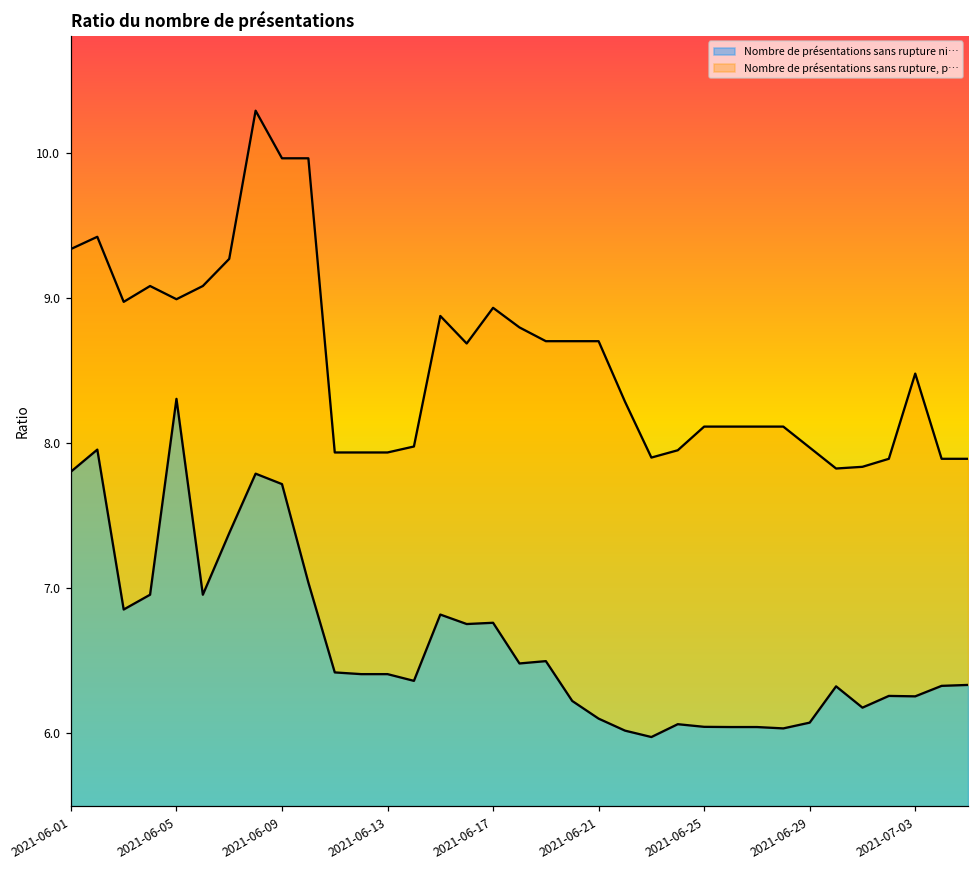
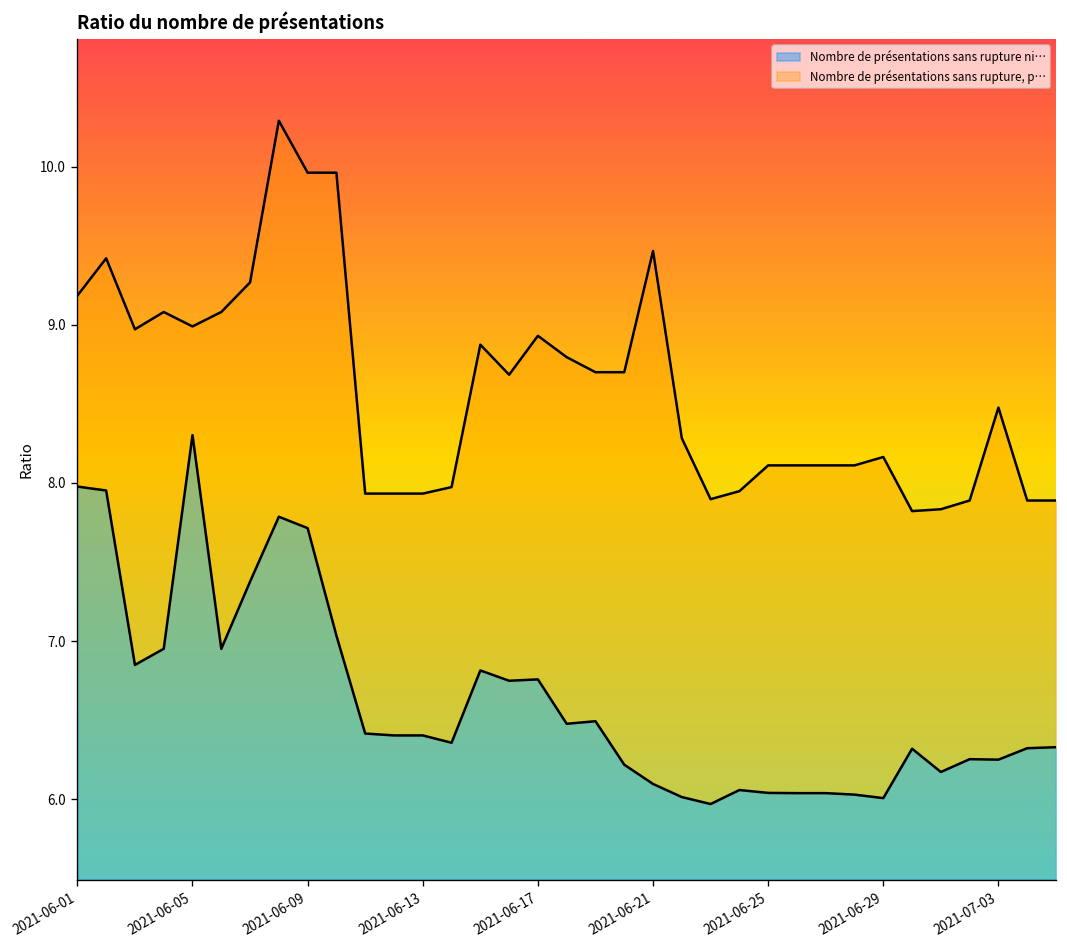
Nombre de présentations sans rupture ni…, 2021-06-01: 7.80 -> 7.98
Nombre de présentations sans rupture, p…, 2021-06-01: 9.34 -> 9.18
Nombre de présentations sans rupture, p…, 2021-06-21: 8.70 -> 9.47
Nombre de présentations sans rupture ni…, 2021-06-29: 6.07 -> 6.01
Nombre de présentations sans rupture, p…, 2021-06-29: 7.97 -> 8.16
